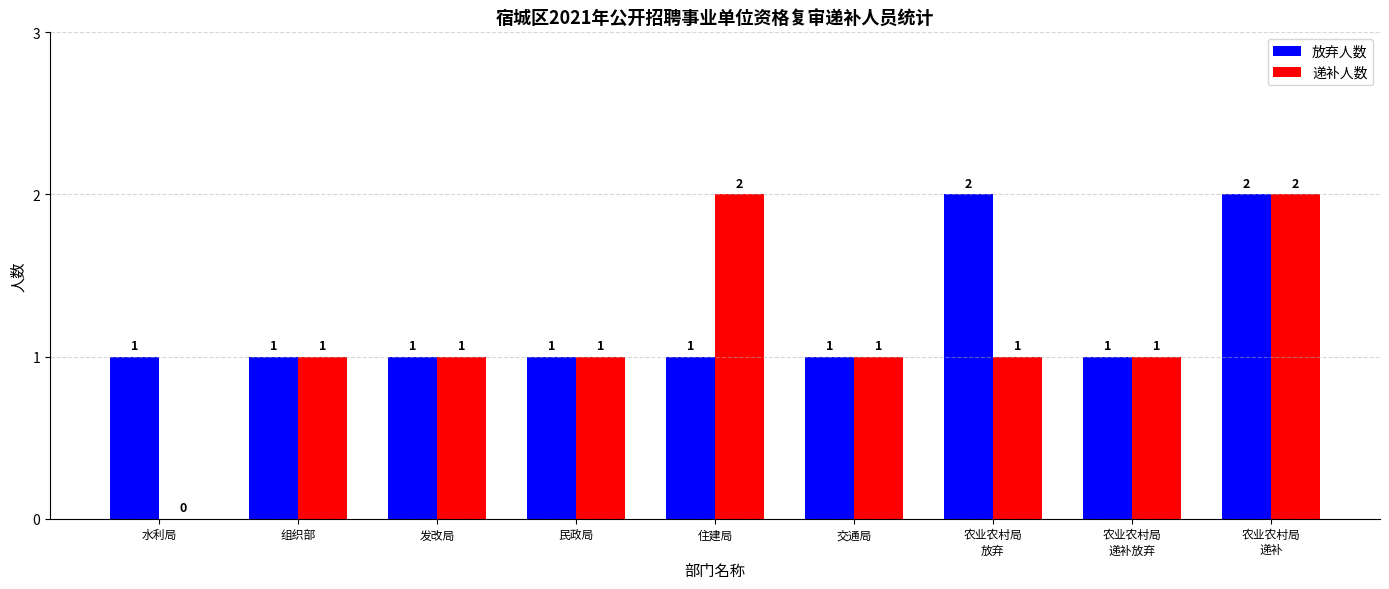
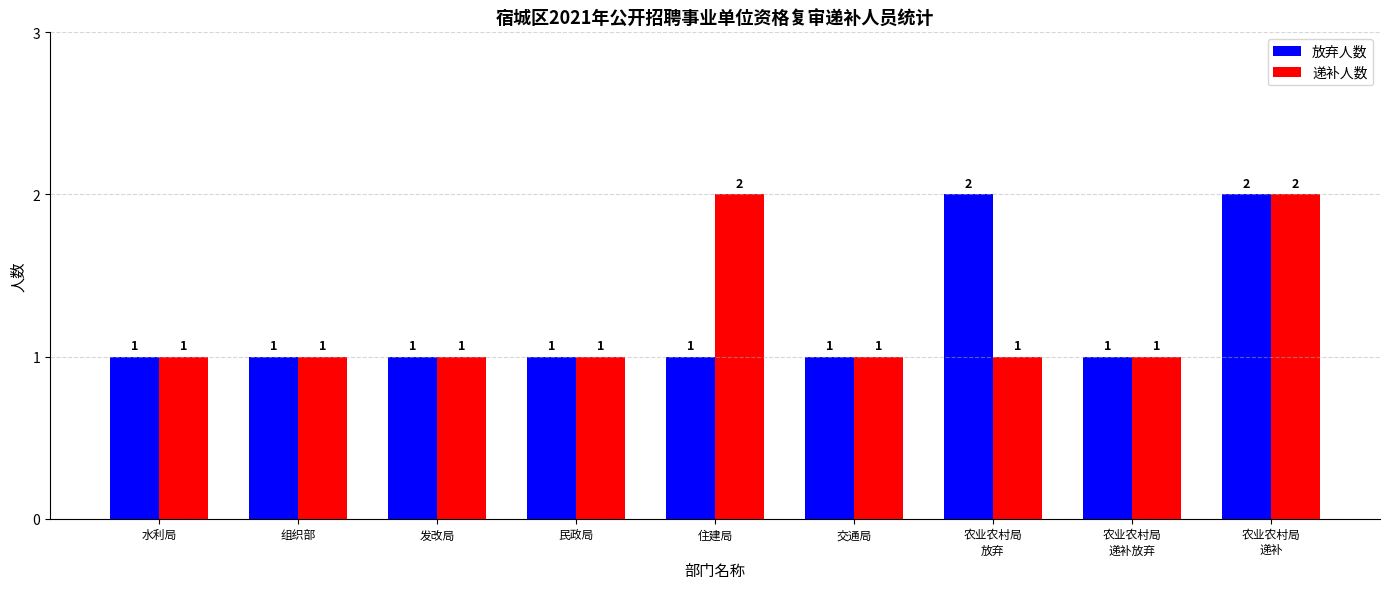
递补人数, 水利局: 0 -> 1
